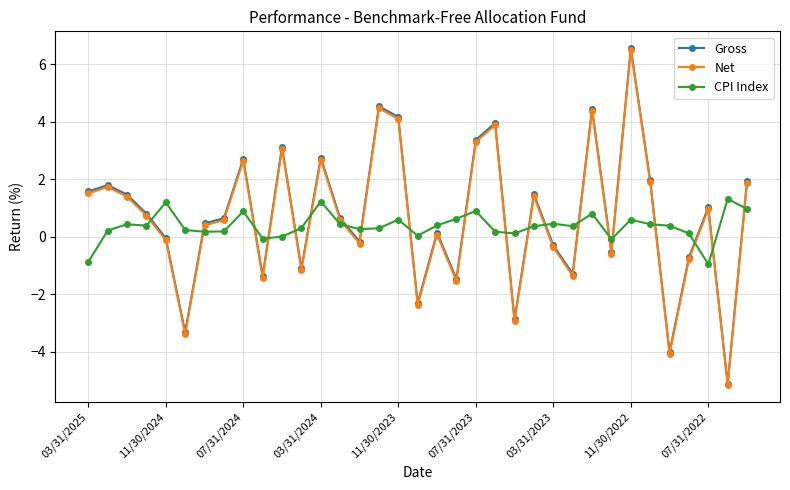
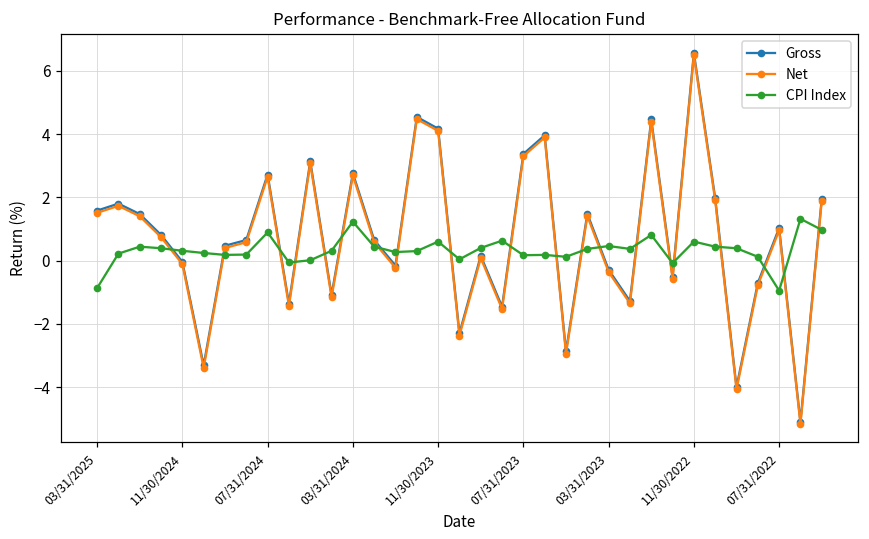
CPI Index, 11/30/2024: 1.2 -> 0.3
CPI Index, 07/31/2023: 0.9 -> 0.2
